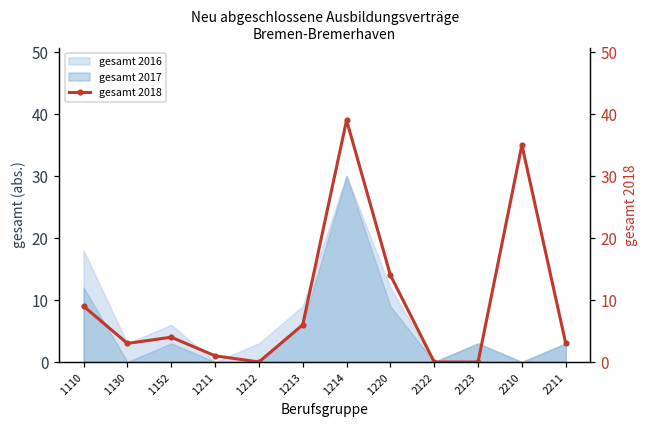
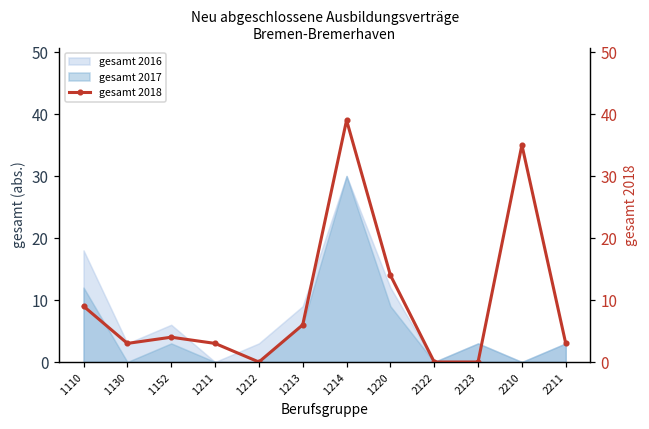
gesamt 2018, 1211: 1 -> 3
